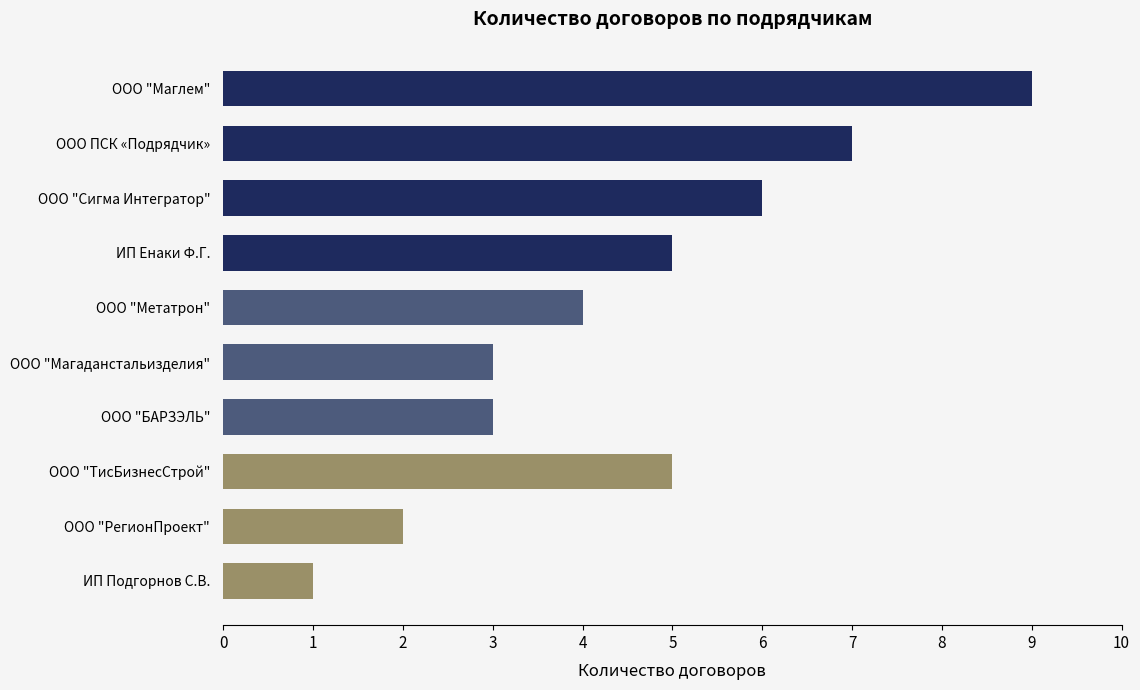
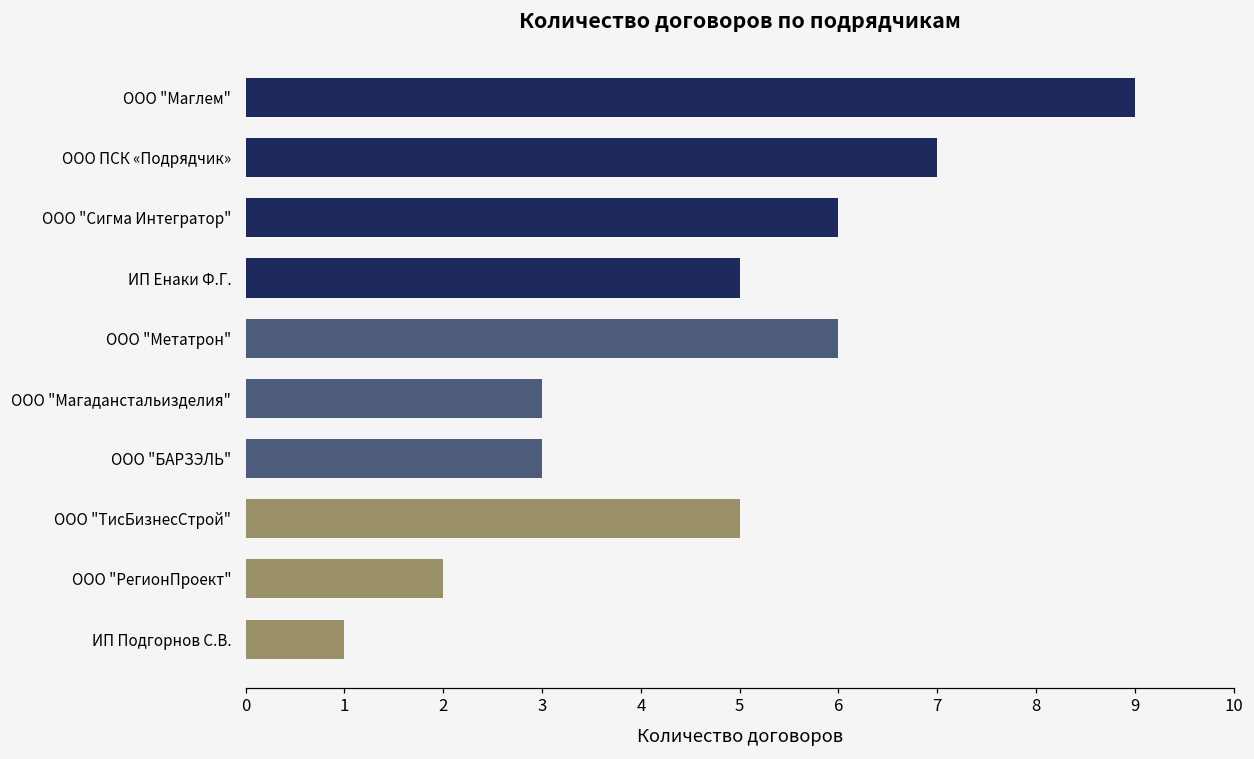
ООО "Метатрон": 4 -> 6
